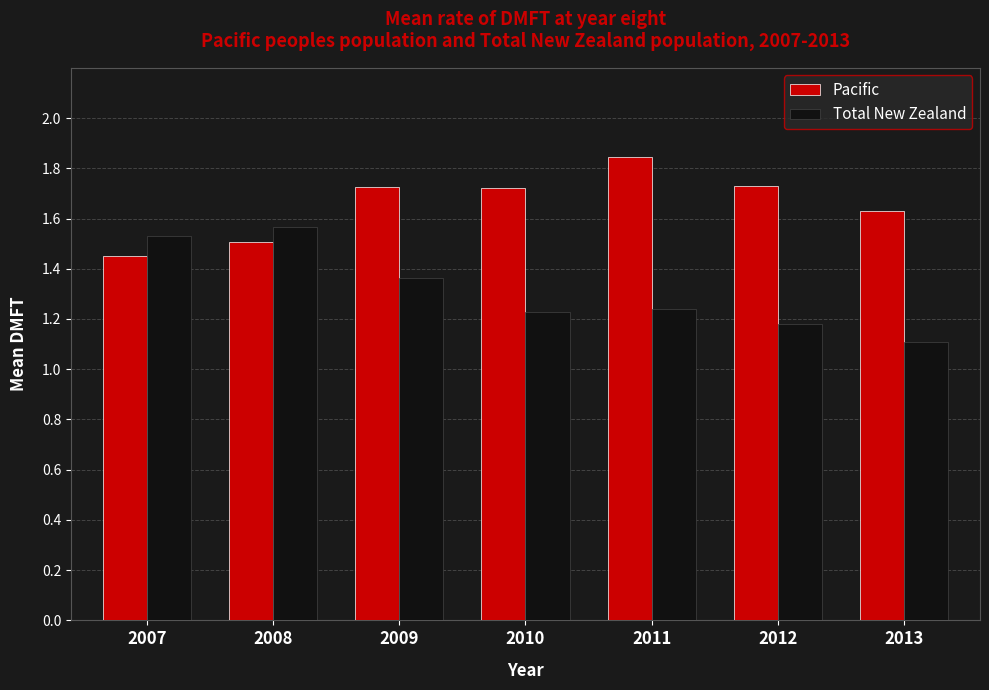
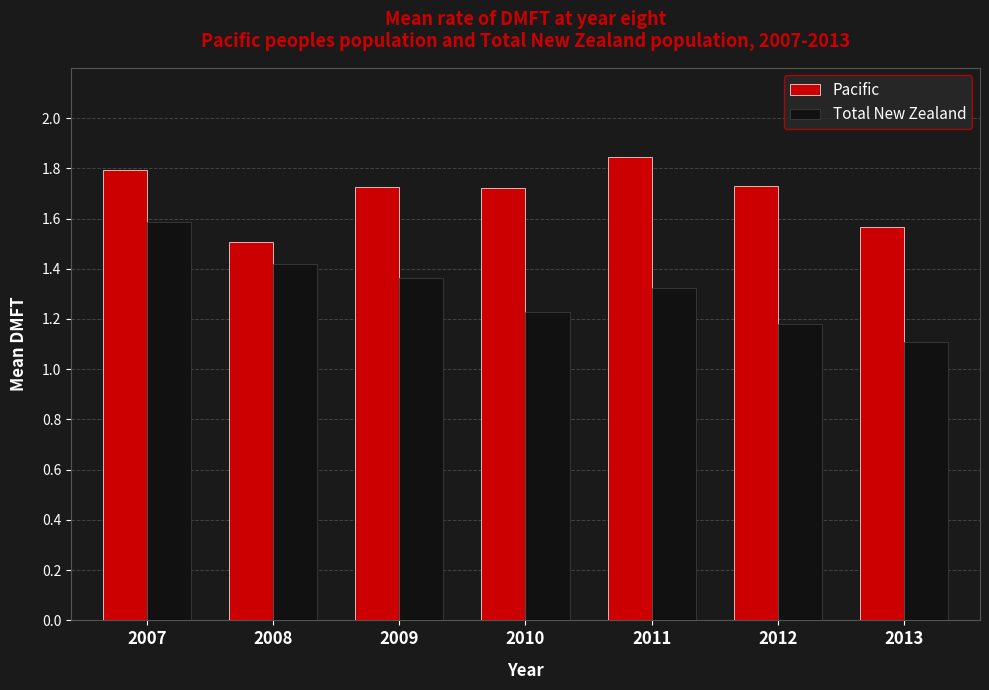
Pacific, 2007: 1.45 -> 1.79
Total New Zealand, 2007: 1.53 -> 1.58
Total New Zealand, 2008: 1.57 -> 1.42
Total New Zealand, 2011: 1.24 -> 1.32
Pacific, 2013: 1.63 -> 1.57
